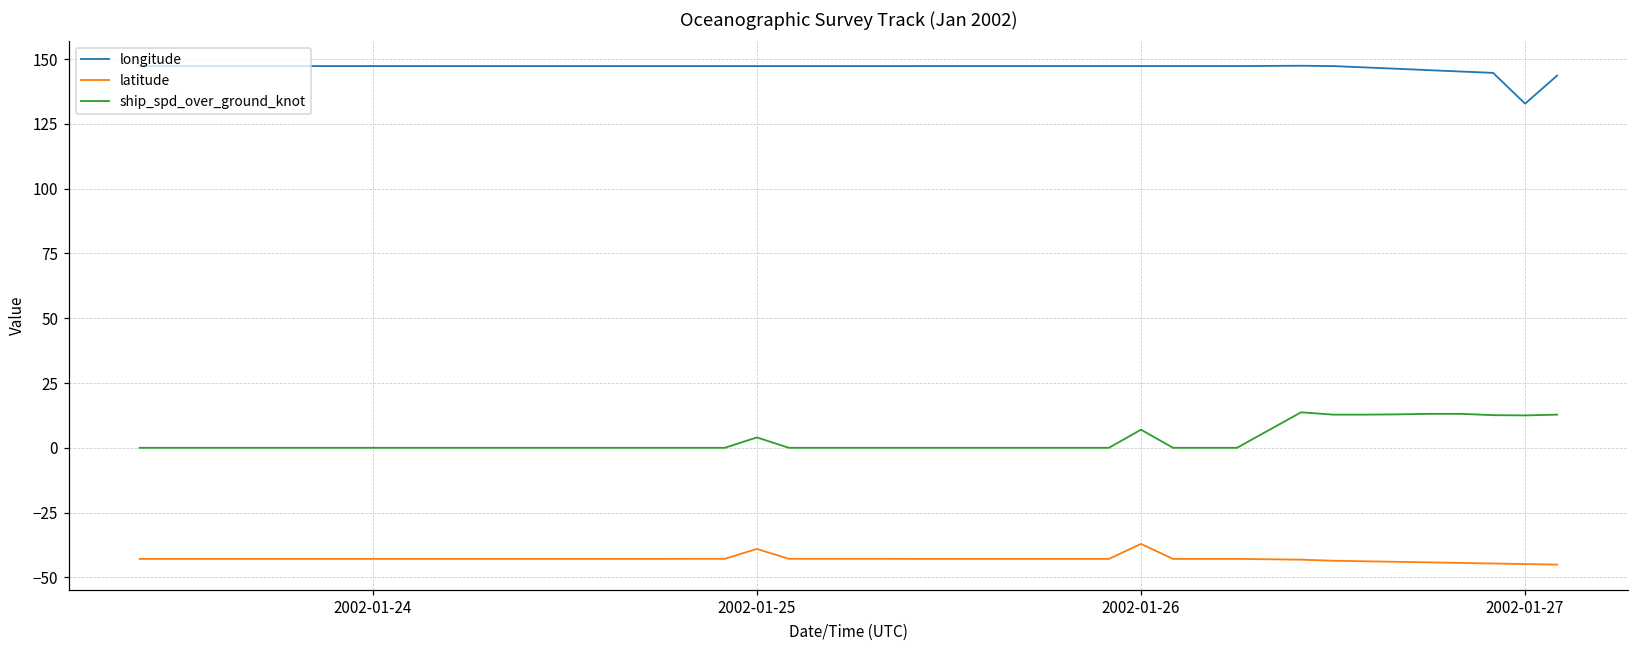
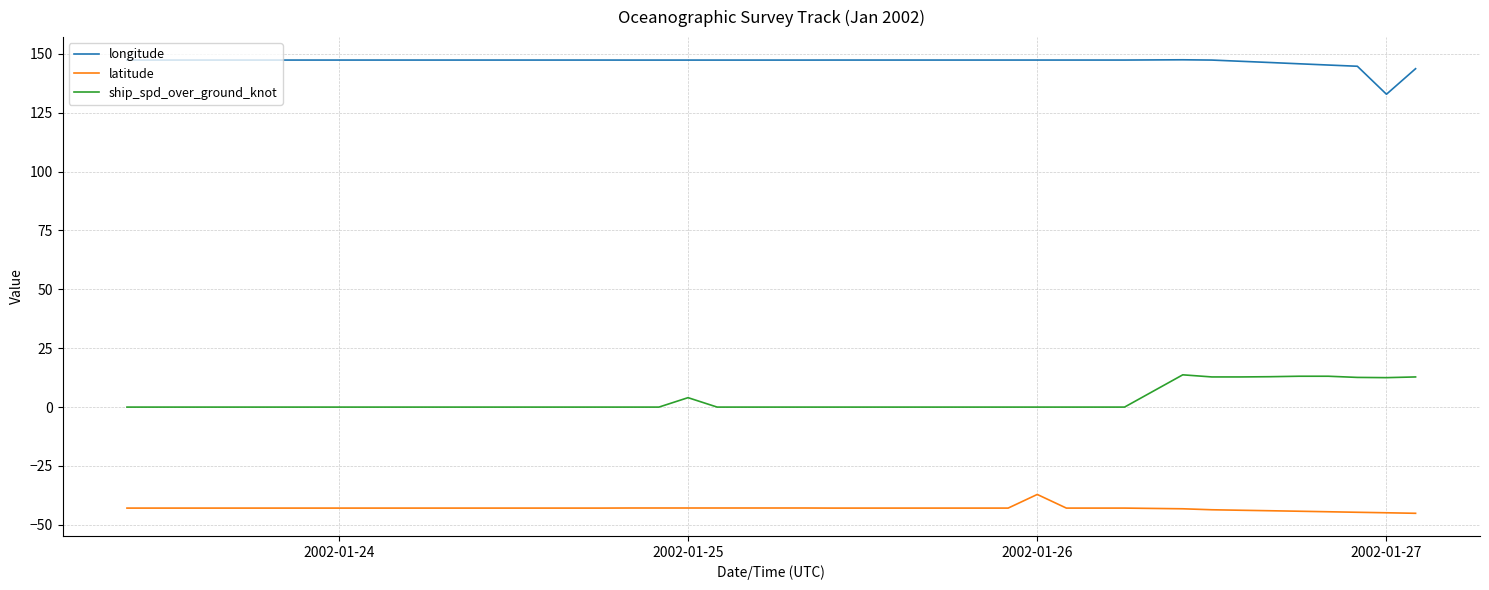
latitude, 2002-01-25: -39 -> -43
ship_spd_over_ground_knot, 2002-01-26: 7 -> 0
